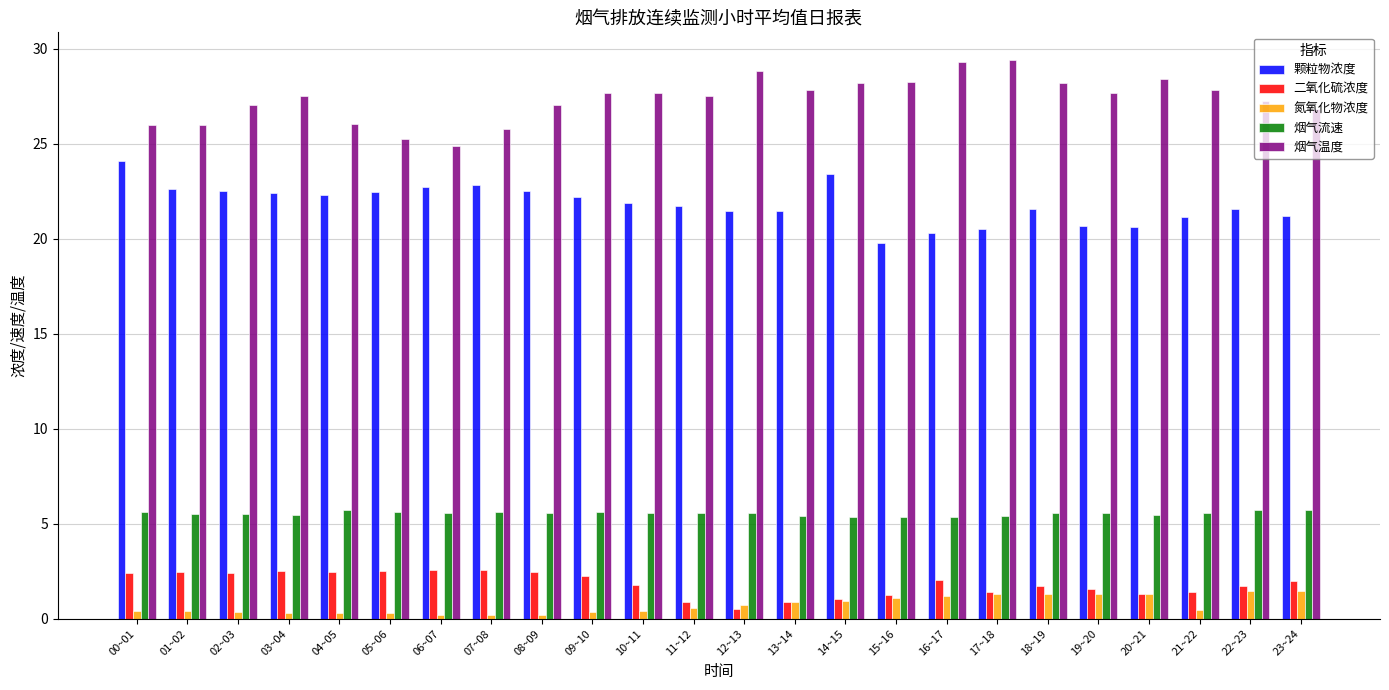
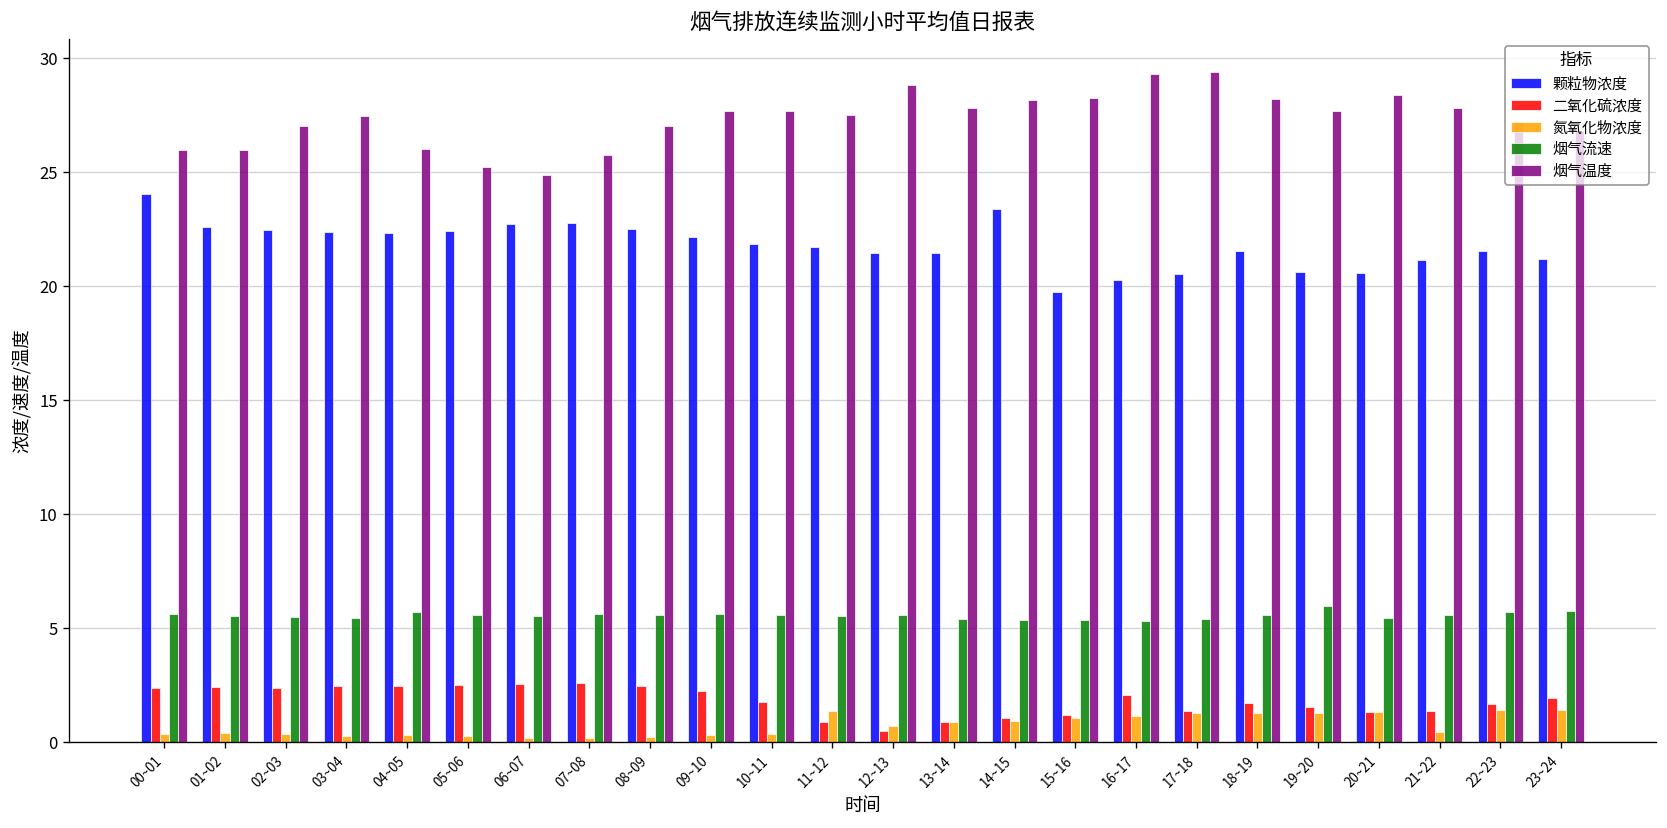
氮氧化物浓度, 11~12: 0.6 -> 1.4
烟气流速, 19~20: 5.5 -> 6.0
